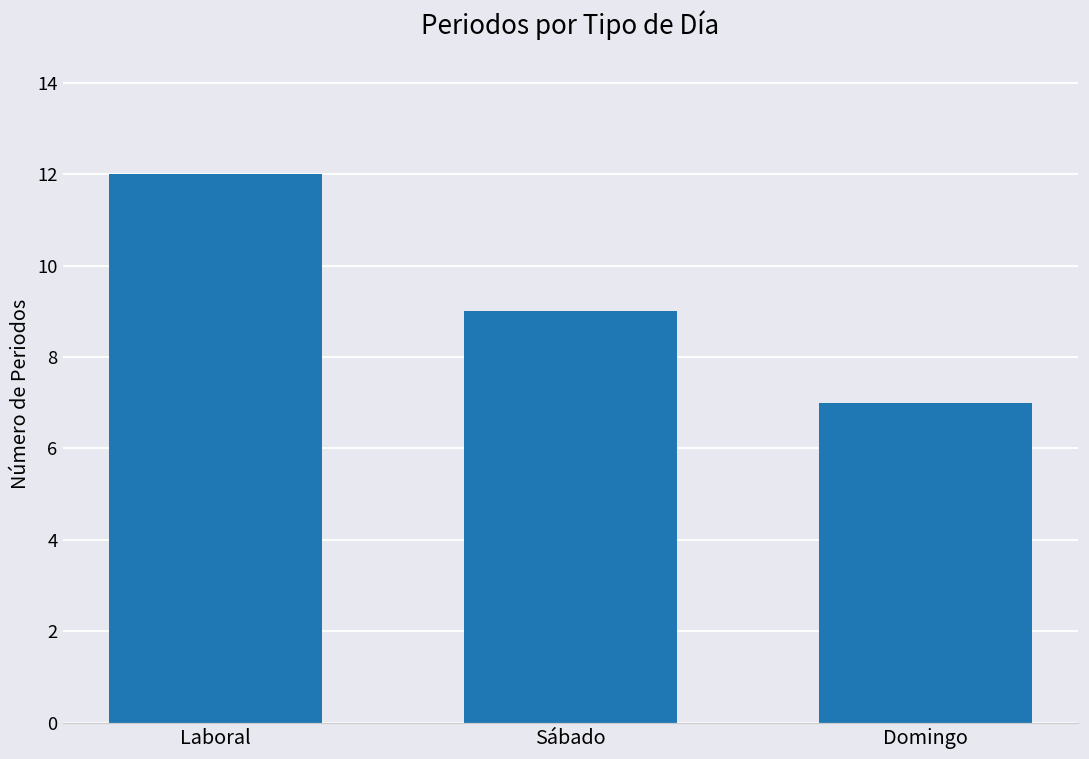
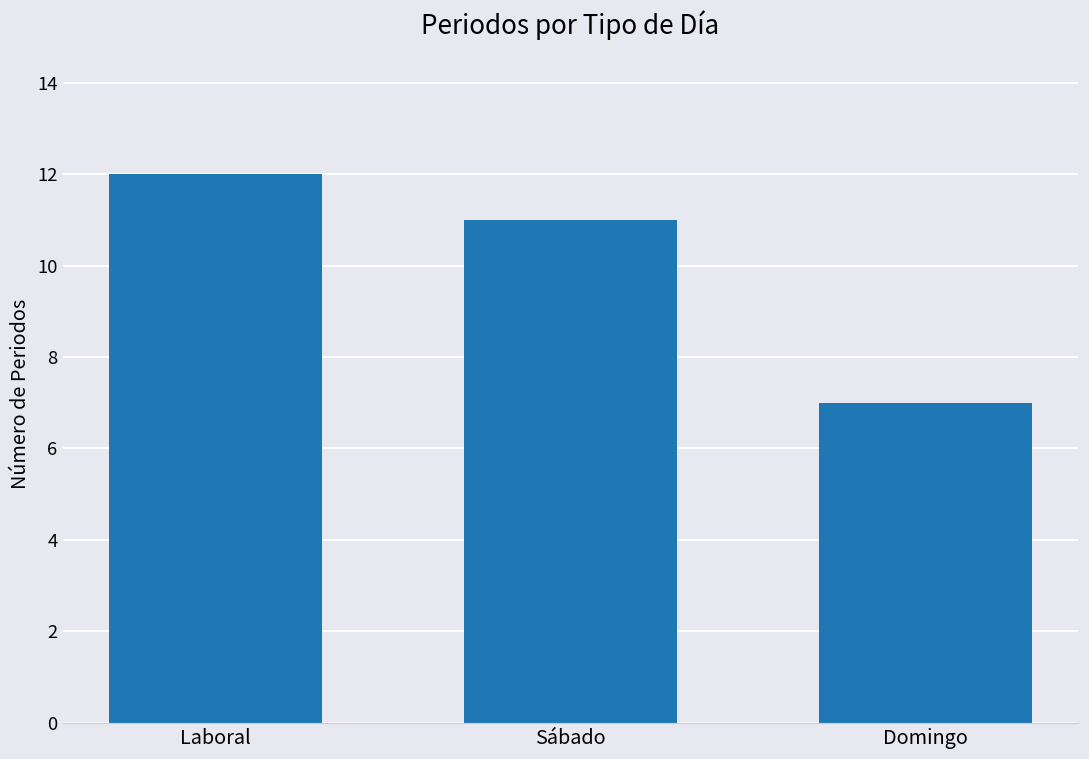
Sábado: 9 -> 11
